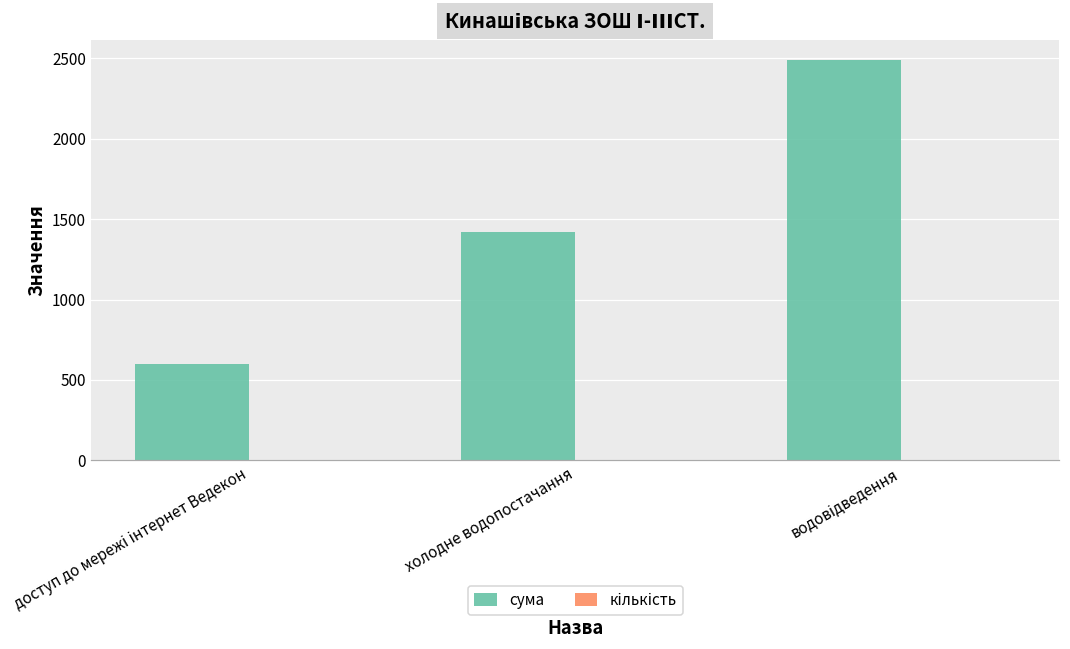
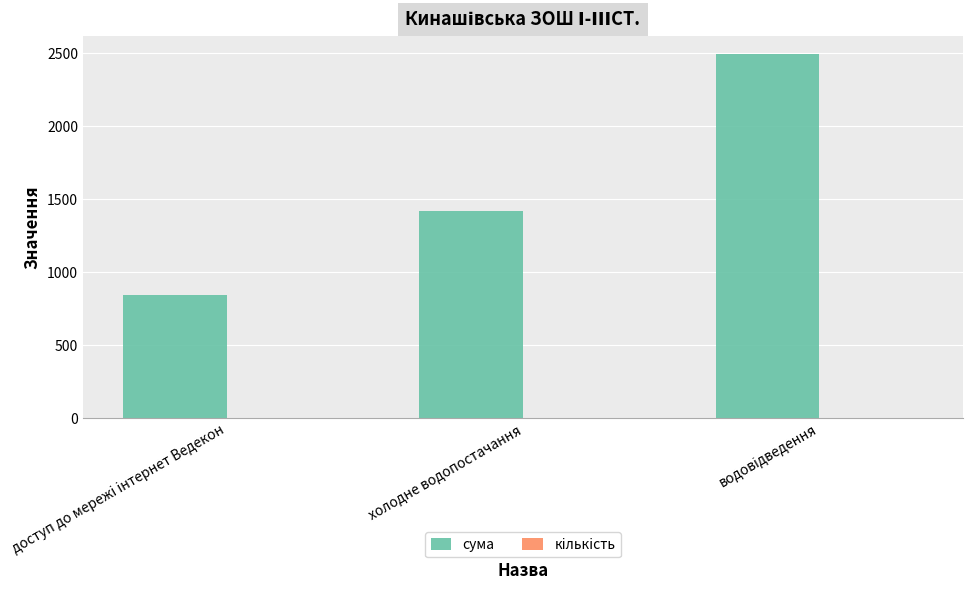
сума, доступ до мережі інтернет Ведекон: 600 -> 850
